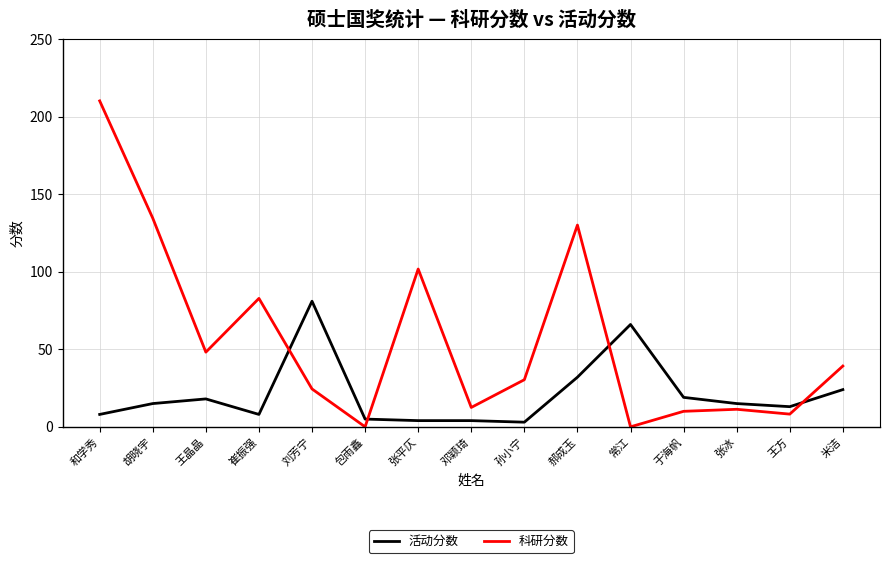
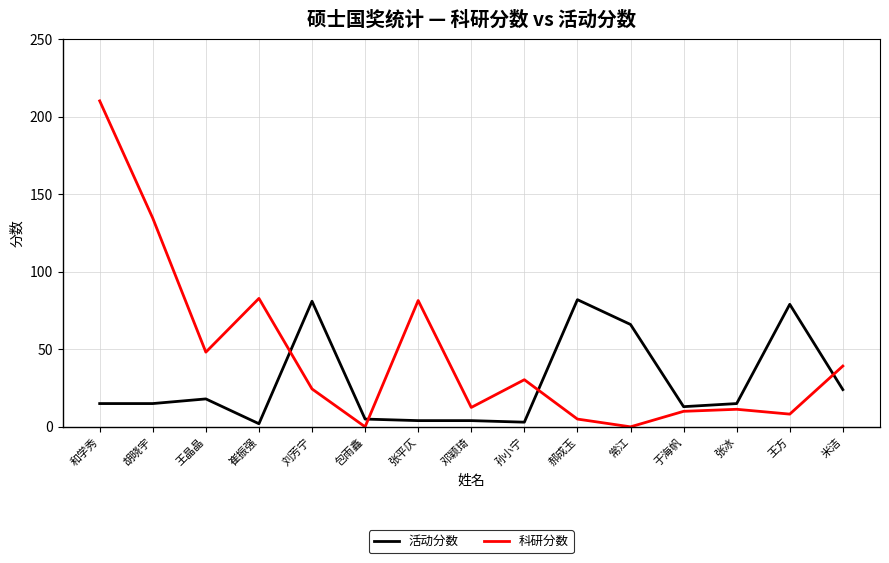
活动分数, 和学秀: 8 -> 15
活动分数, 崔振强: 8 -> 2
科研分数, 张平仄: 102 -> 81
活动分数, 郝成玉: 32 -> 82
科研分数, 郝成玉: 130 -> 5
活动分数, 于海帆: 19 -> 13
活动分数, 王方: 13 -> 79
